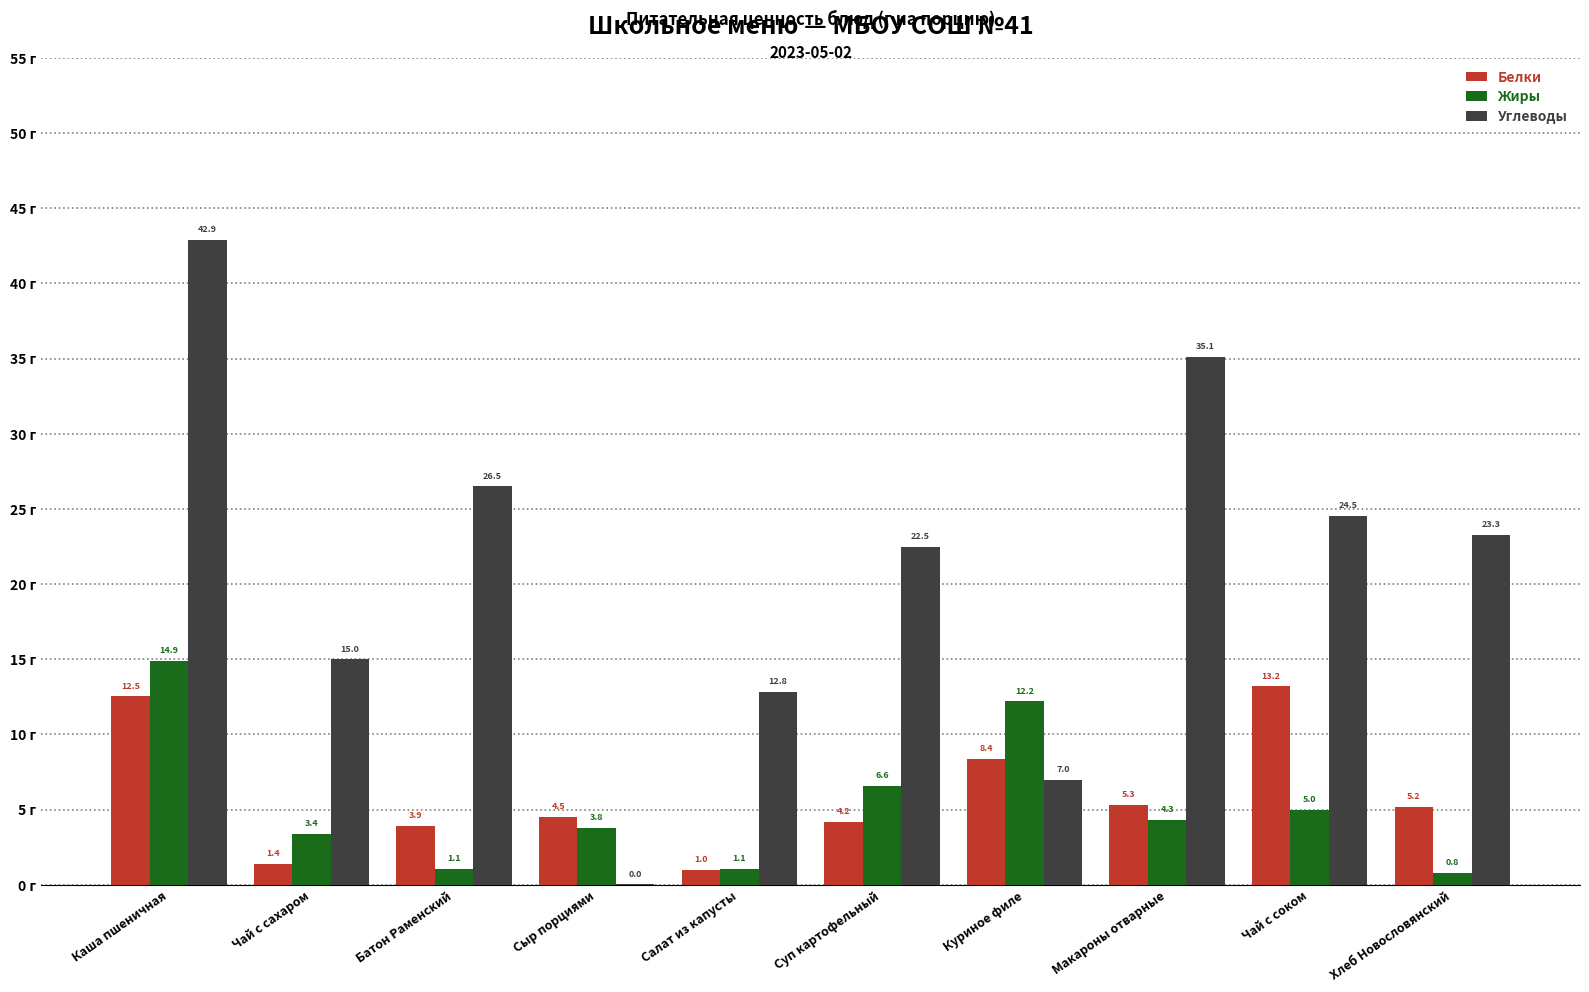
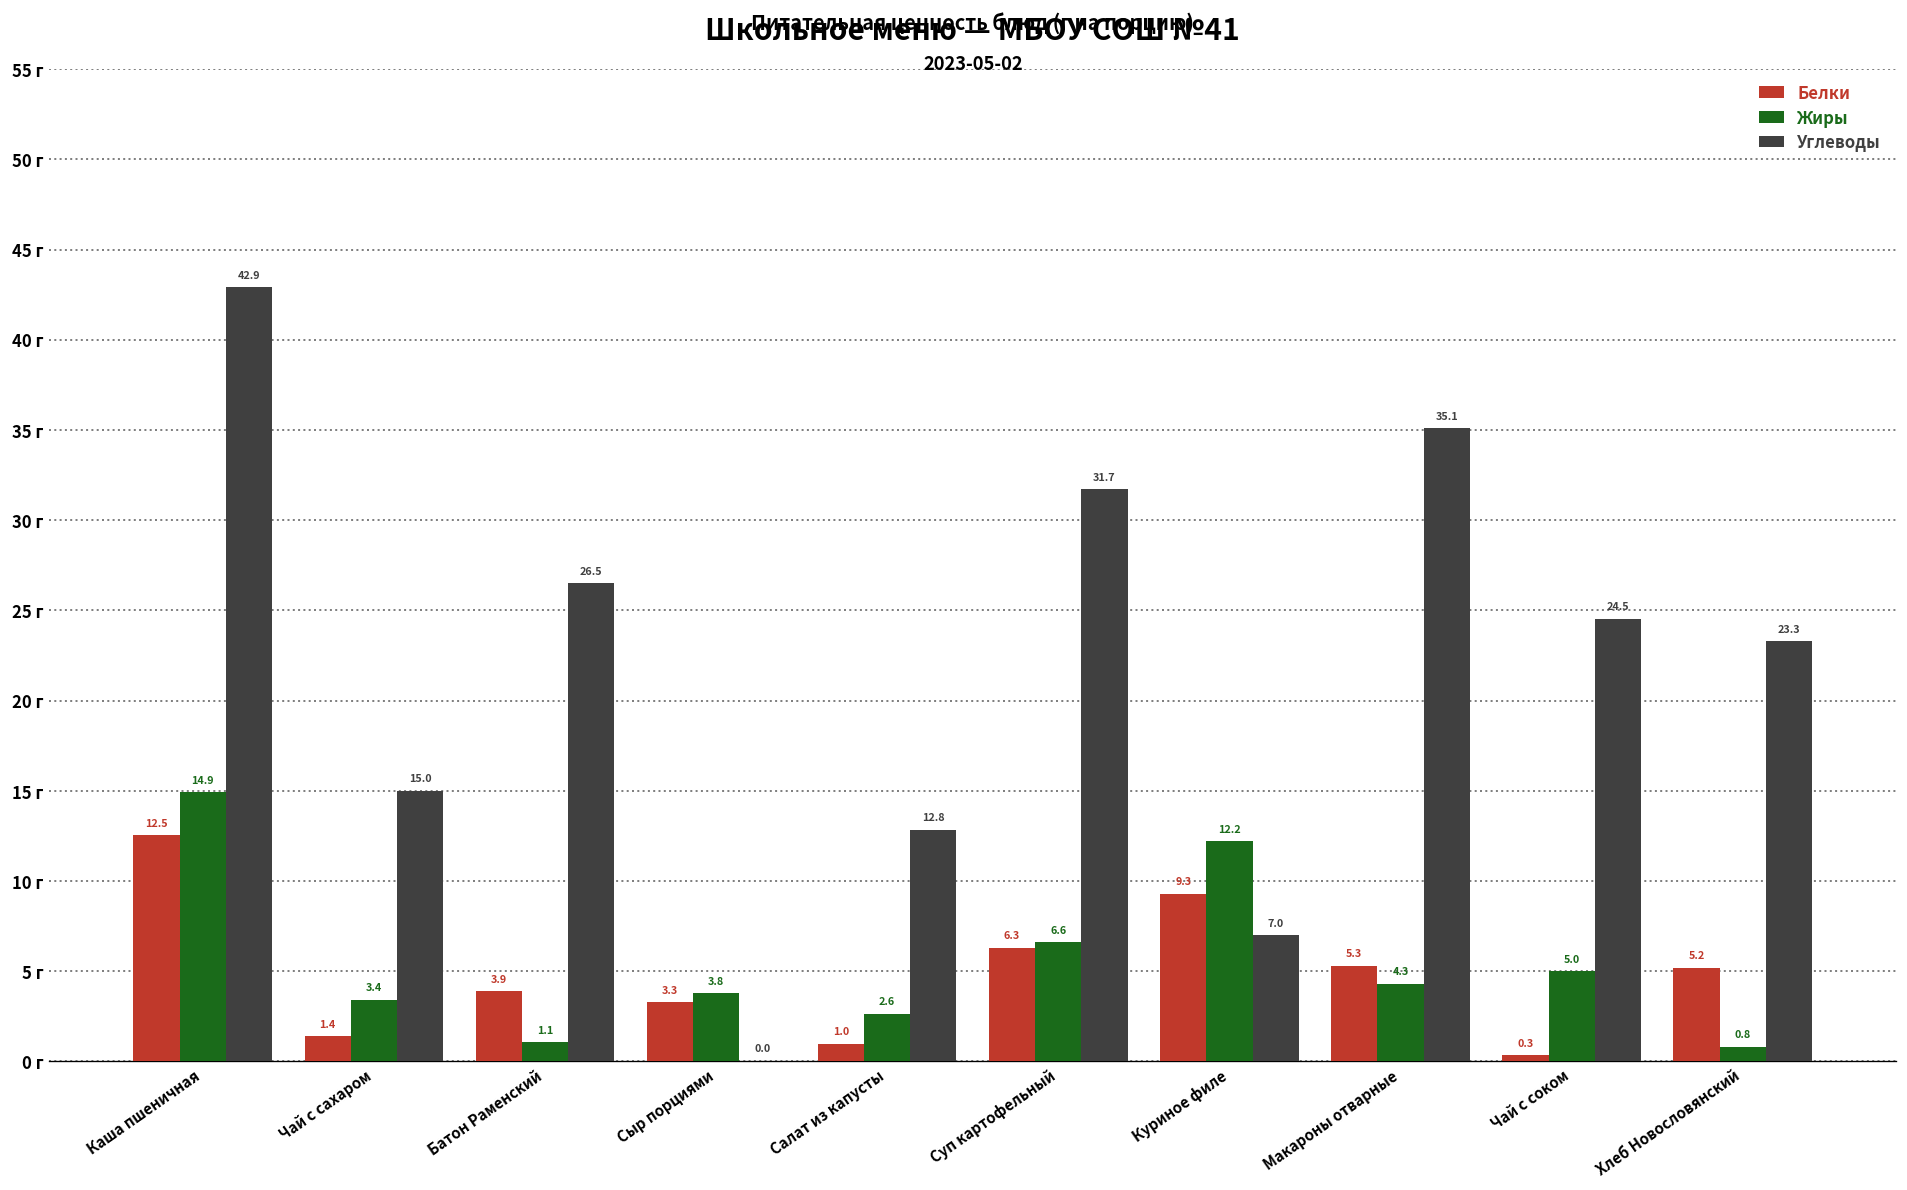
Белки, Сыр порциями: 4.5 -> 3.3
Жиры, Салат из капусты: 1.1 -> 2.6
Белки, Суп картофельный: 4.2 -> 6.3
Углеводы, Суп картофельный: 22.5 -> 31.7
Белки, Куриное филе: 8.4 -> 9.3
Белки, Чай с соком: 13.2 -> 0.3
